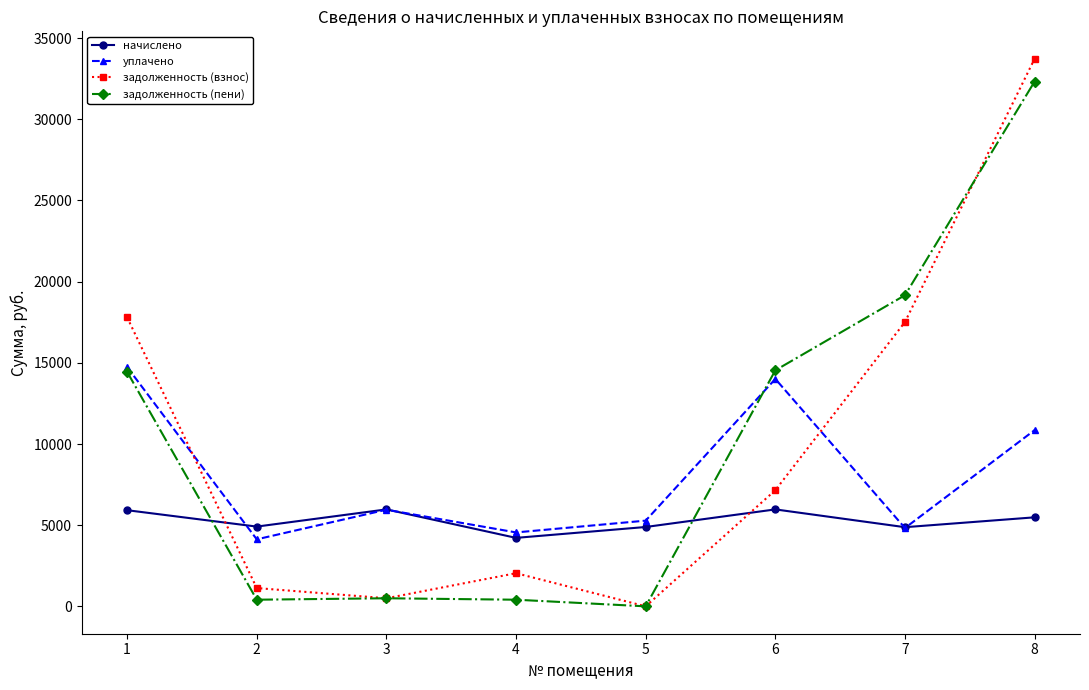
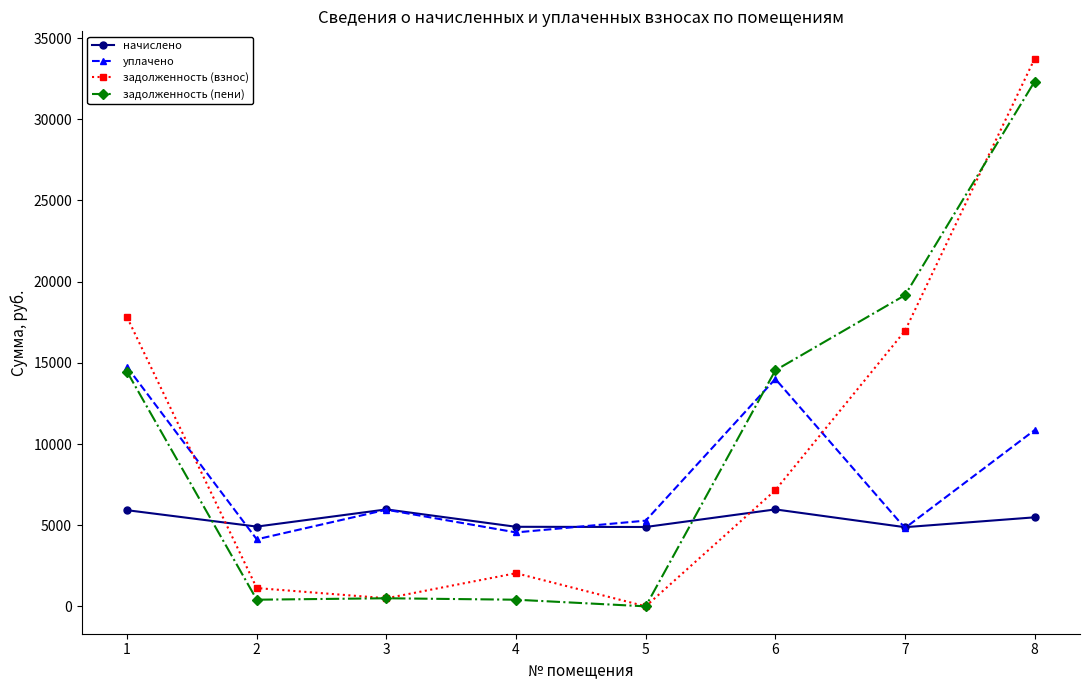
начислено, 4: 4200 -> 4900
задолженность (взнос), 7: 17500 -> 17000
